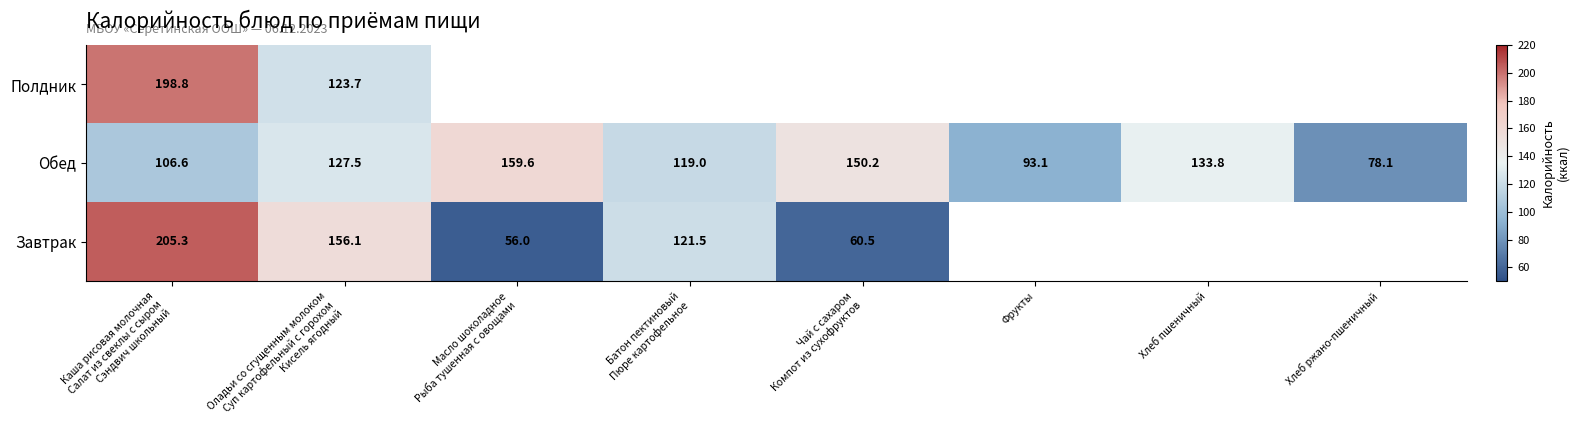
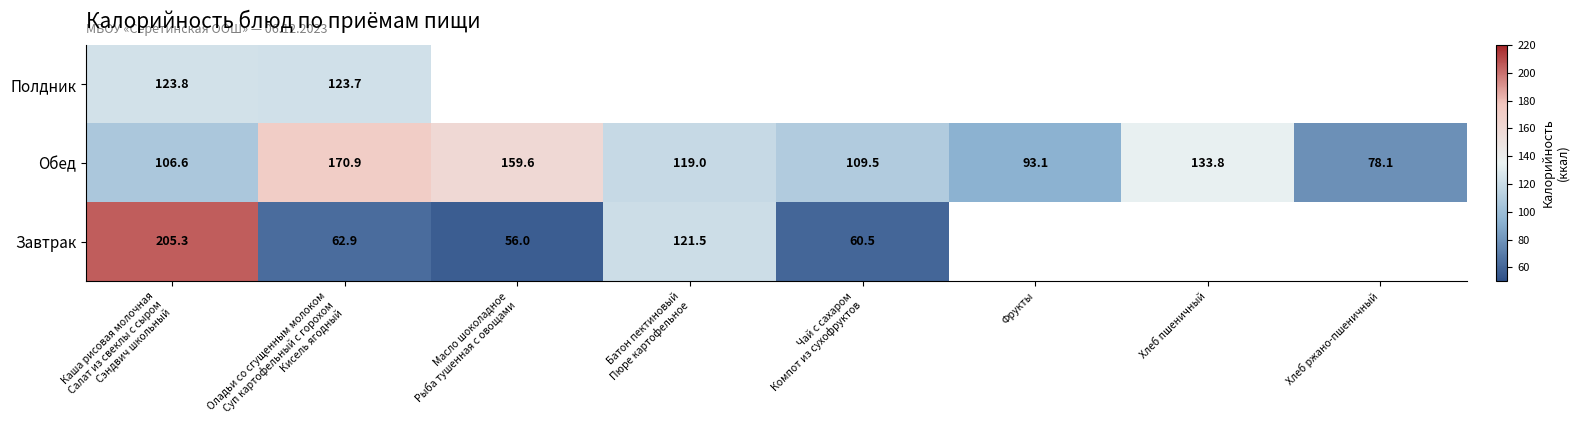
Полдник, Каша рисовая молочная Салат из свеклы с сыром Сэндвич школьный: 198.8 -> 123.8
Обед, Оладьи со сгущенным молоком Суп картофельный с горохом Кисель ягодный: 127.5 -> 170.9
Обед, Чай с сахаром Компот из сухофруктов: 150.2 -> 109.5
Завтрак, Оладьи со сгущенным молоком Суп картофельный с горохом Кисель ягодный: 156.1 -> 62.9
